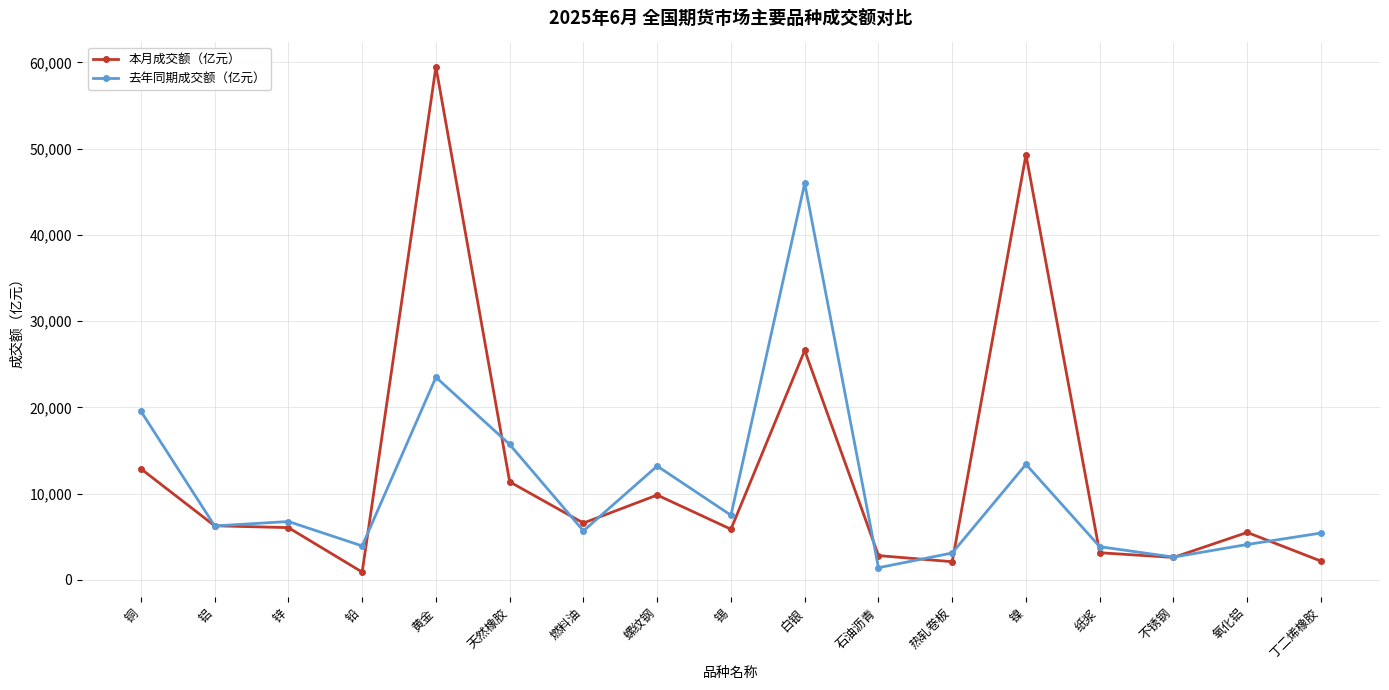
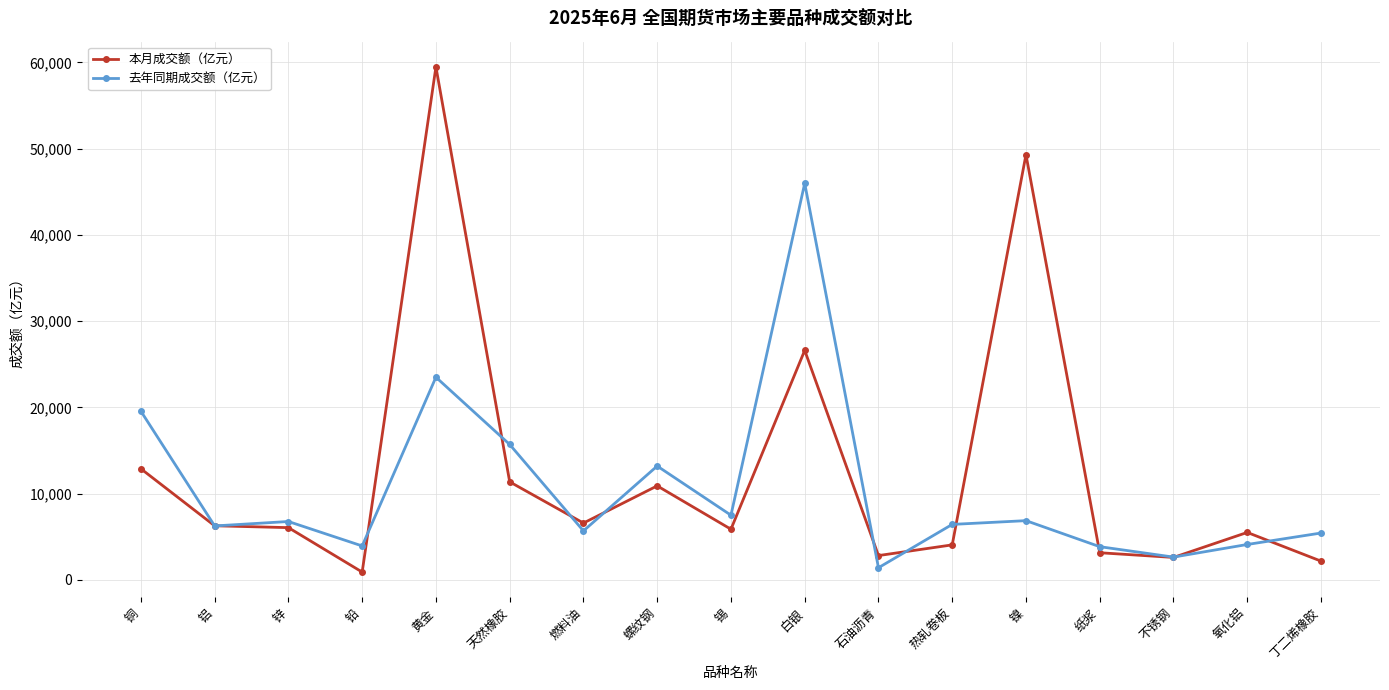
本月成交额（亿元）, 螺纹钢: 10,000 -> 11,000
本月成交额（亿元）, 热轧卷板: 2,000 -> 4,000
去年同期成交额（亿元）, 热轧卷板: 3,000 -> 6,000
去年同期成交额（亿元）, 镍: 13,000 -> 7,000
